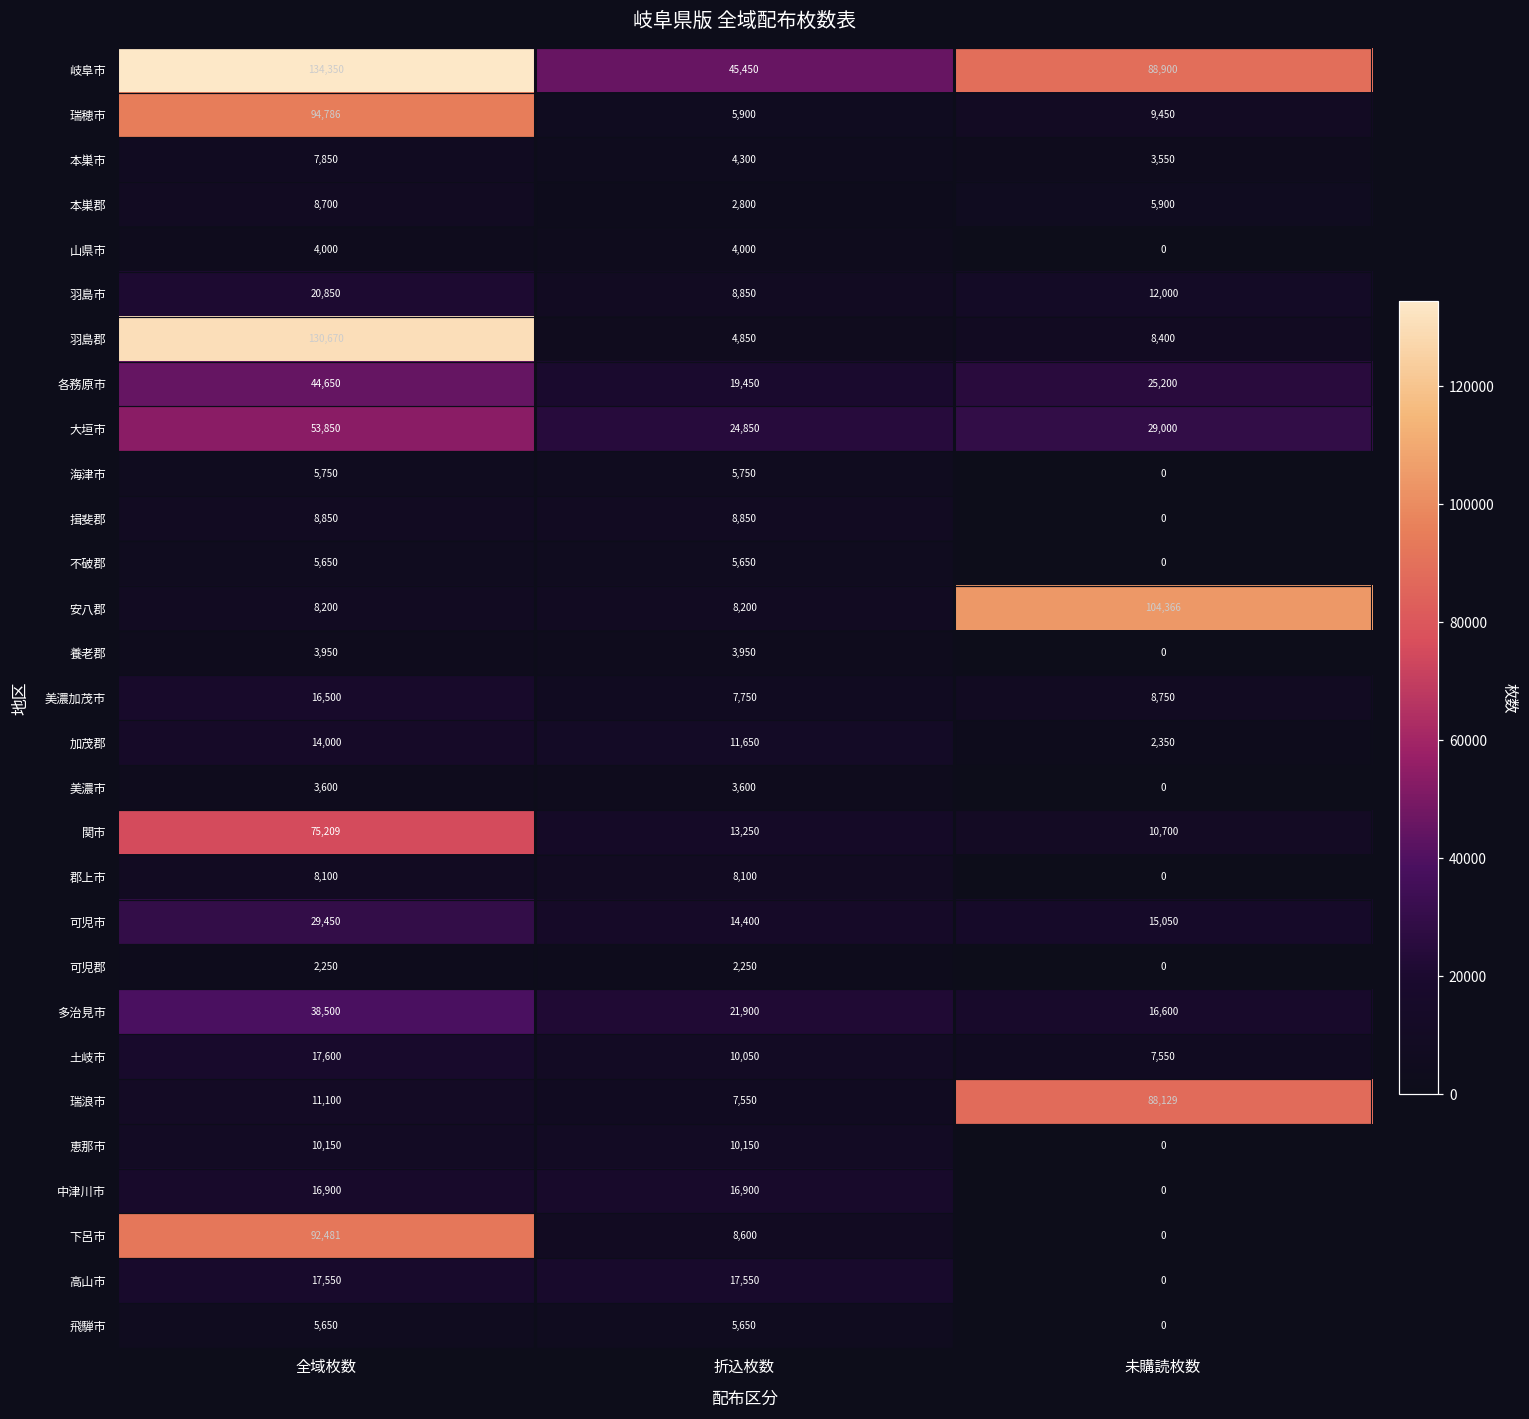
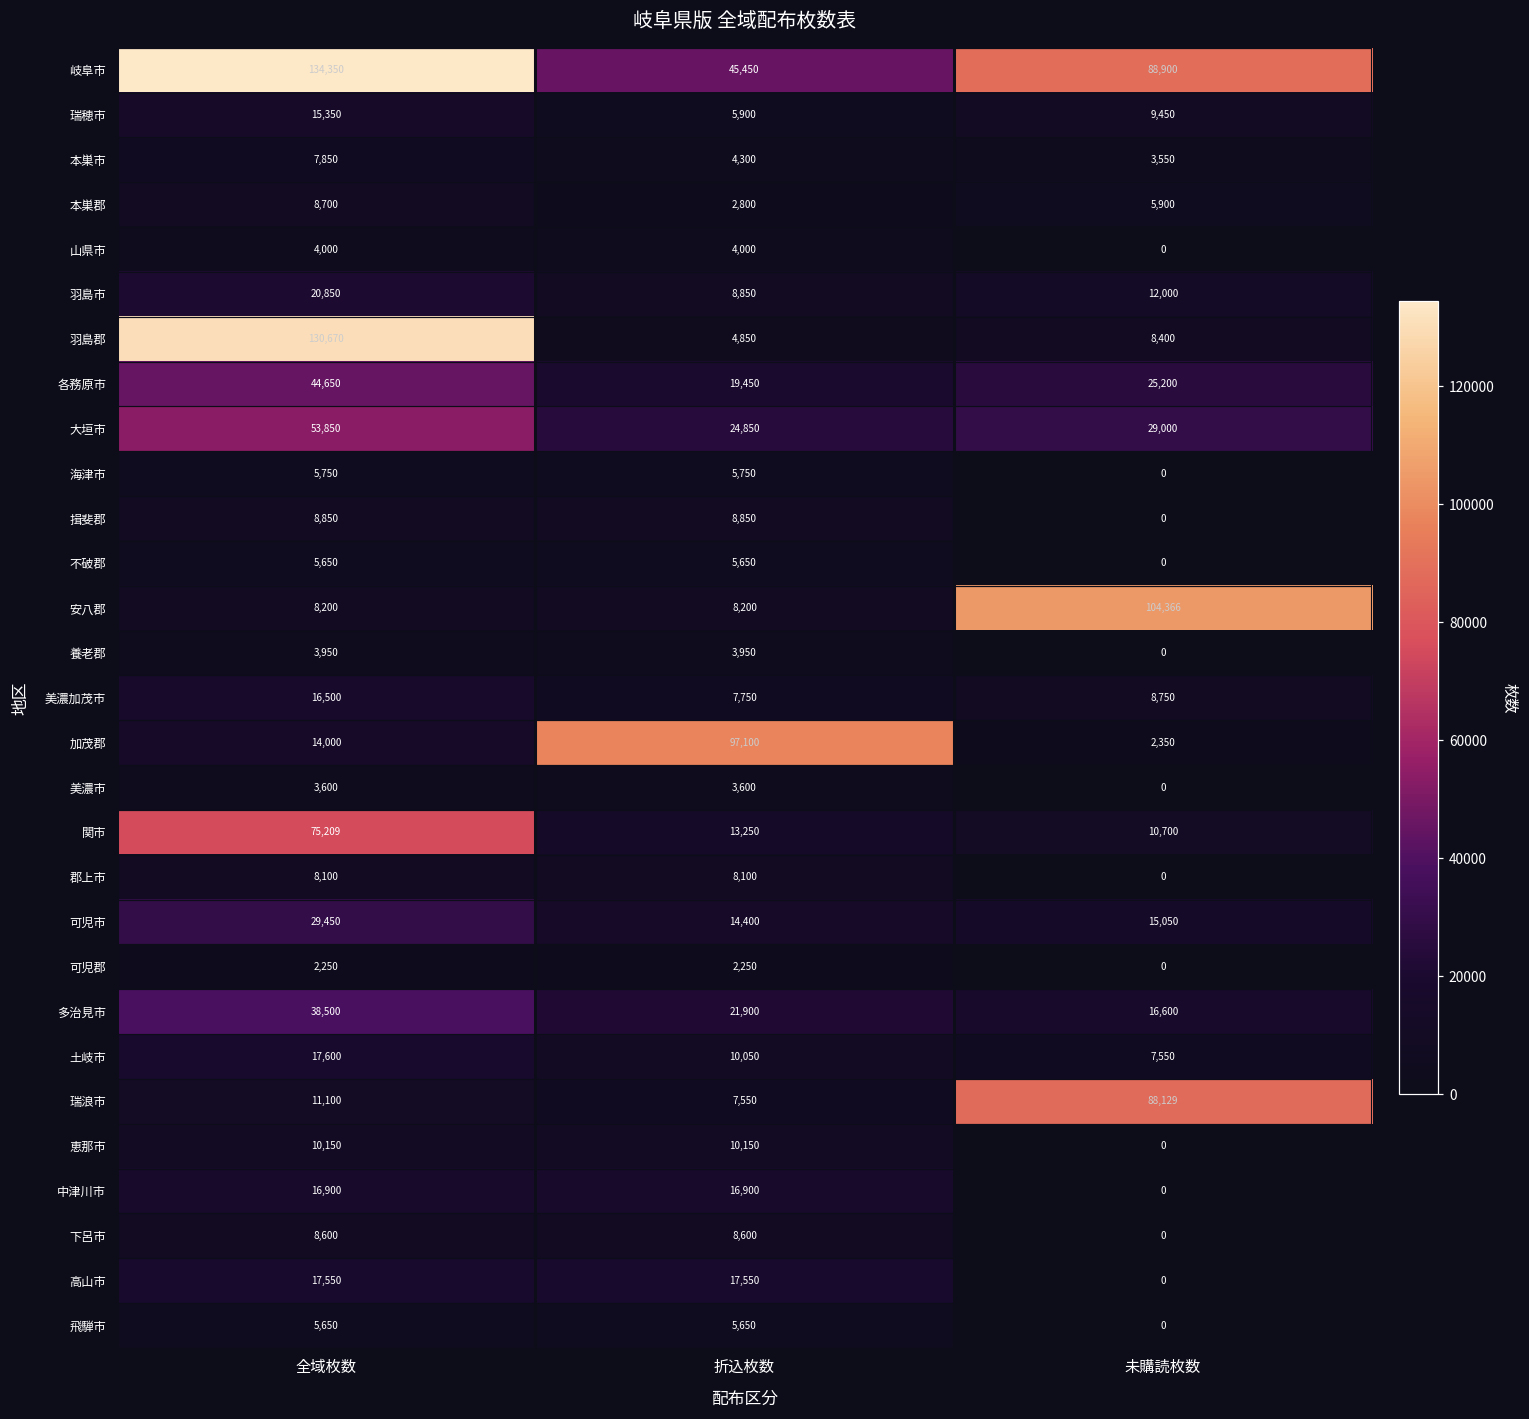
瑞穂市, 全域枚数: 94,786 -> 15,350
加茂郡, 折込枚数: 11,650 -> 97,100
下呂市, 全域枚数: 92,481 -> 8,600
